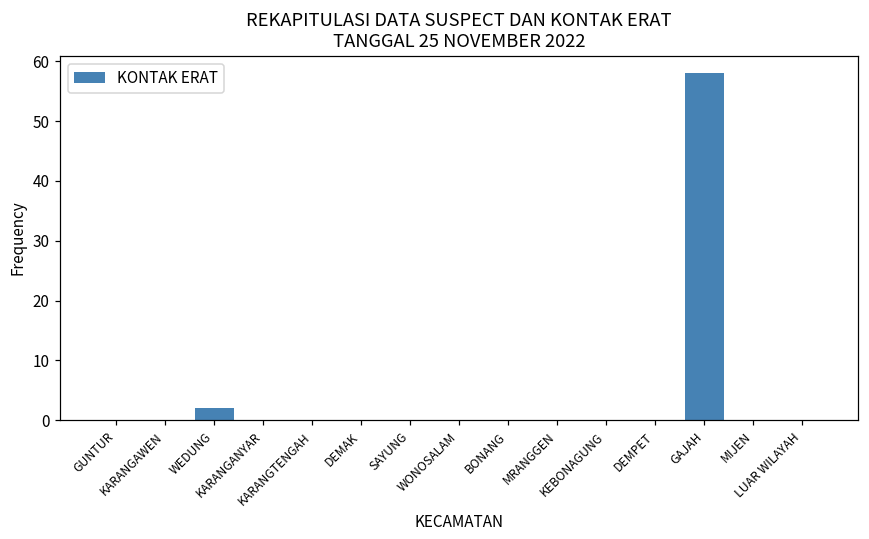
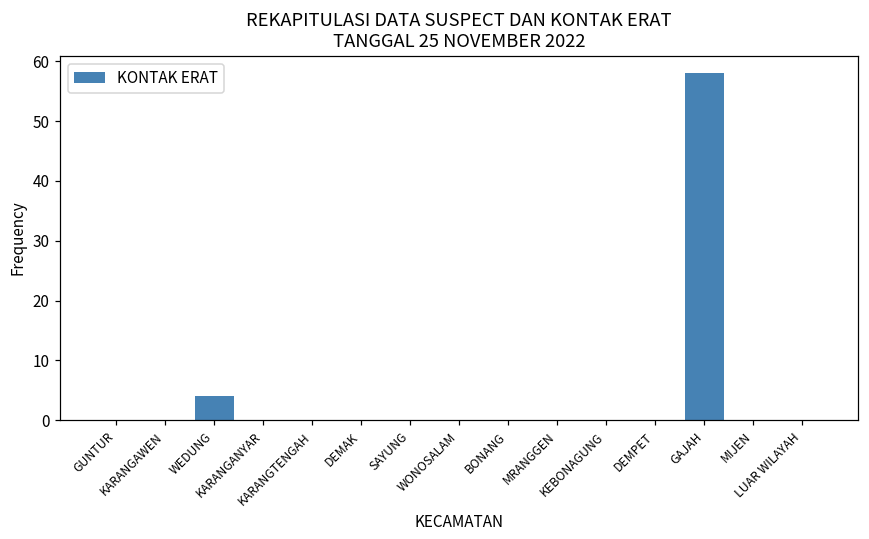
WEDUNG: 2 -> 4
